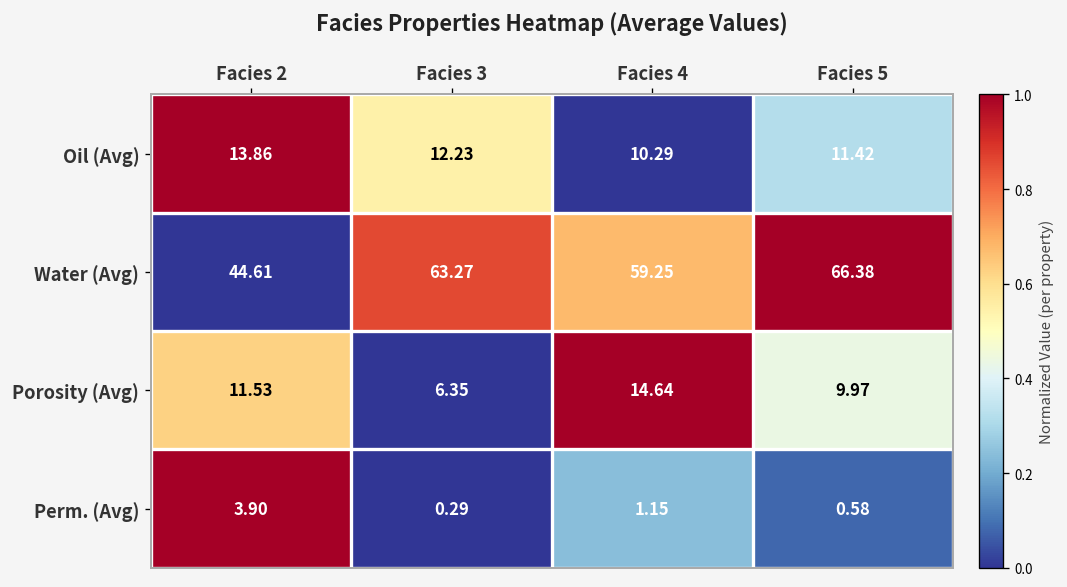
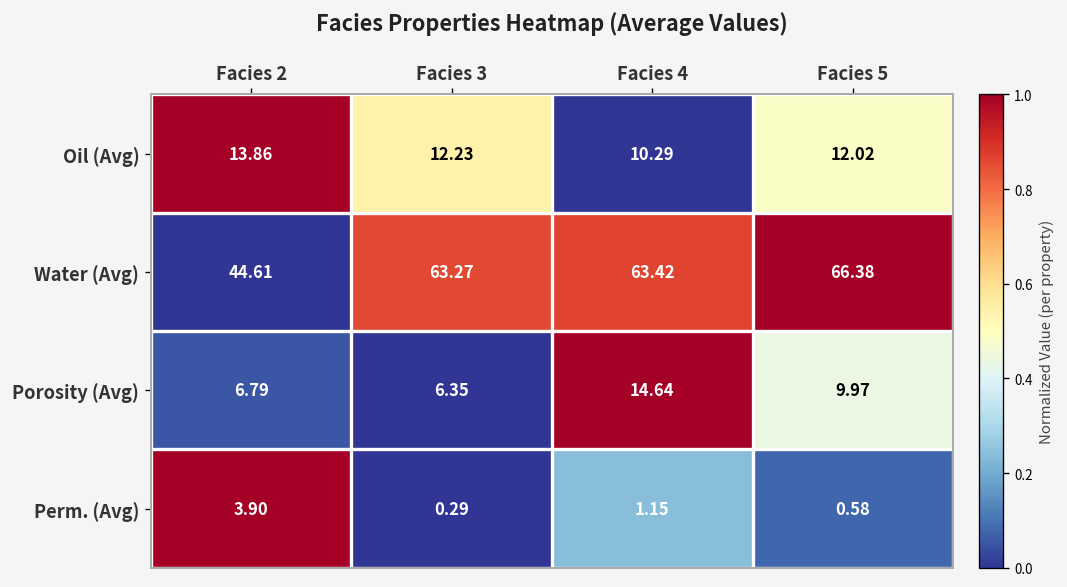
Oil (Avg), Facies 5: 11.42 -> 12.02
Water (Avg), Facies 4: 59.25 -> 63.42
Porosity (Avg), Facies 2: 11.53 -> 6.79
